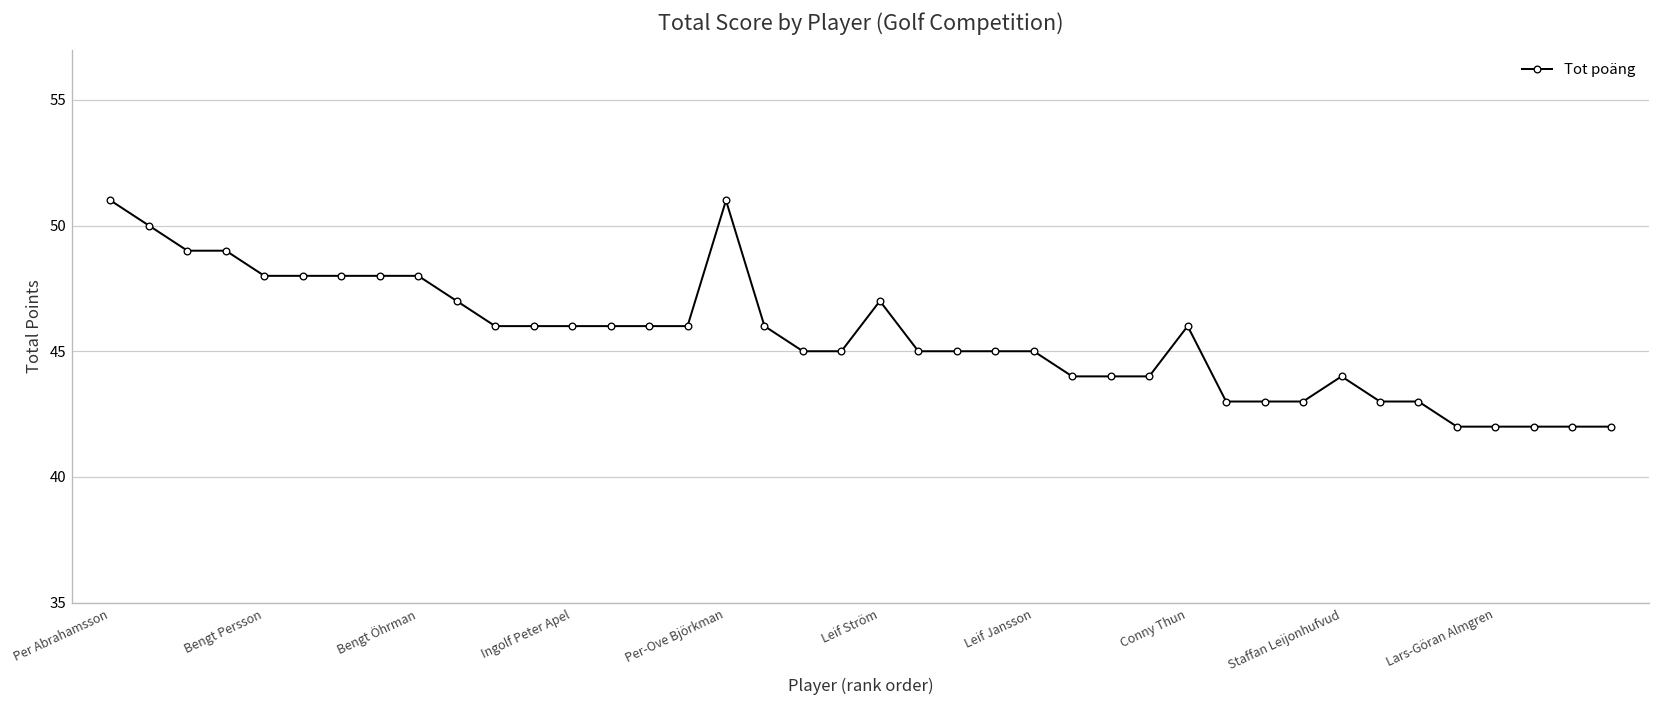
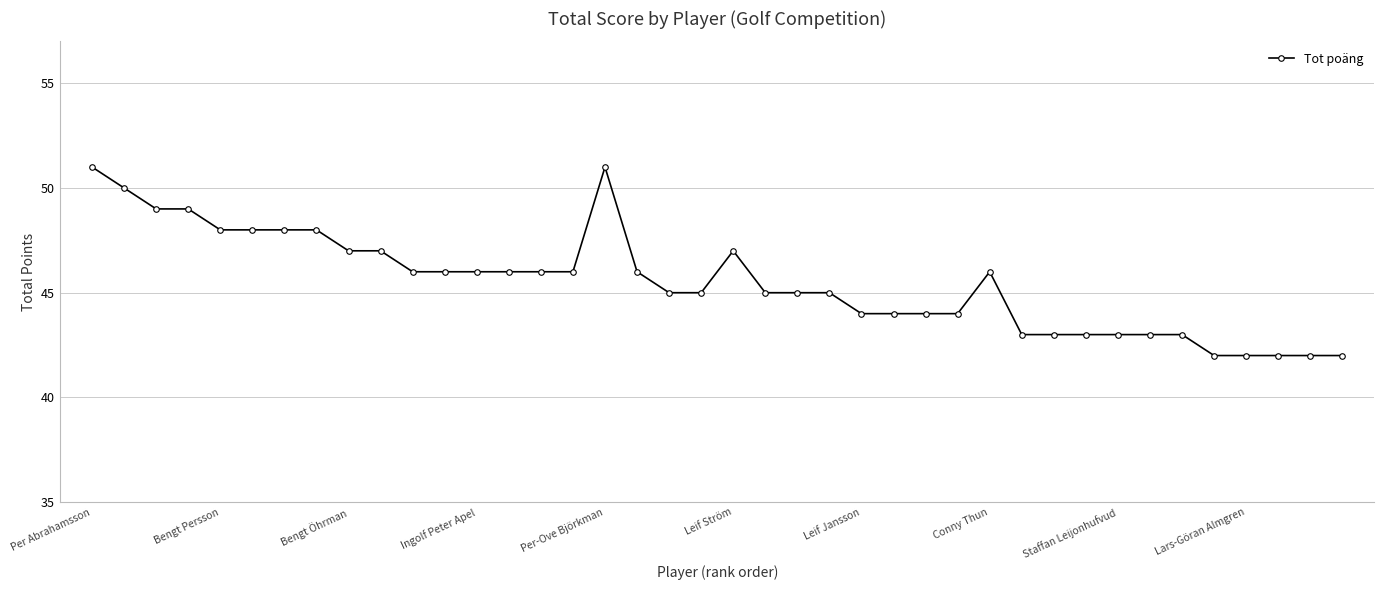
Bengt Öhrman: 48 -> 47
Leif Jansson: 45 -> 44
Staffan Leijonhufvud: 44 -> 43
